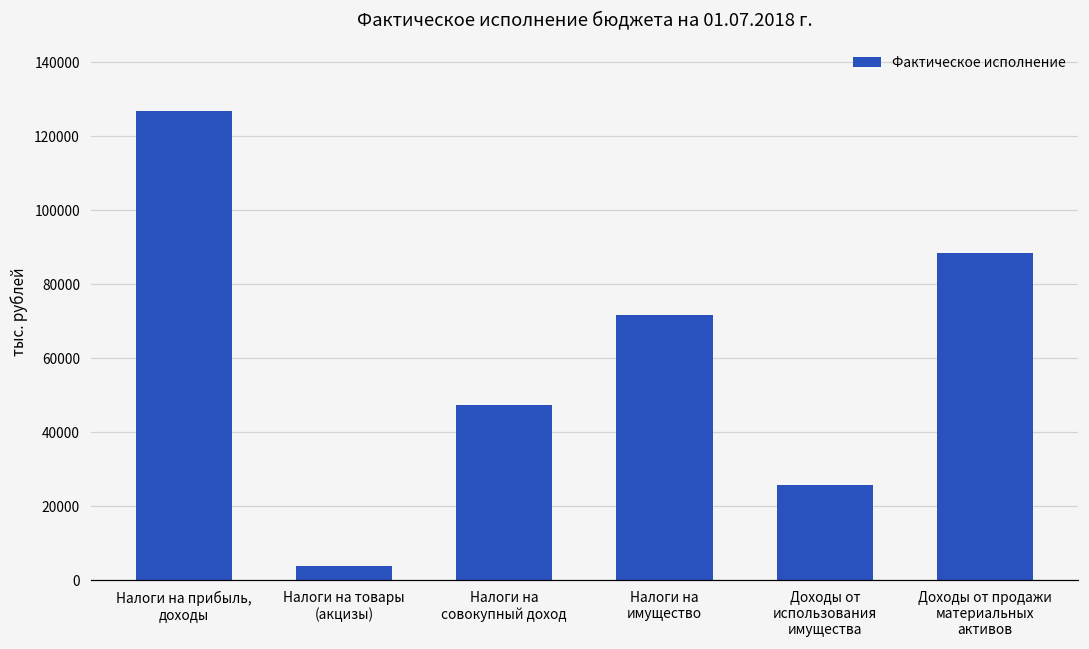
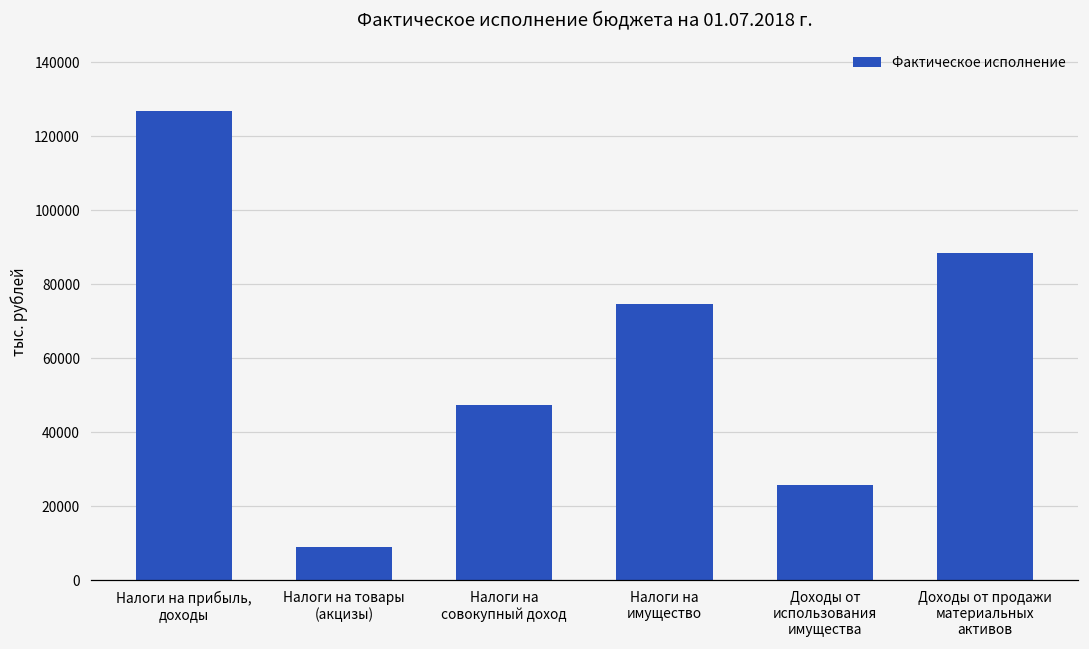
Налоги на товары (акцизы): 4000 -> 9000
Налоги на имущество: 72000 -> 75000
